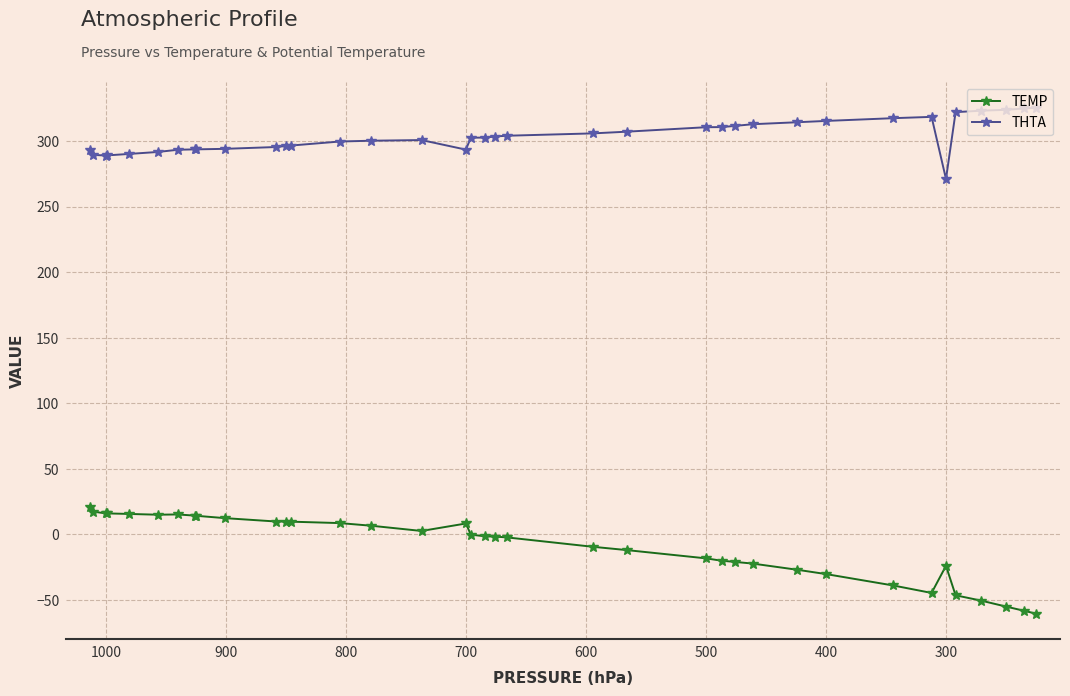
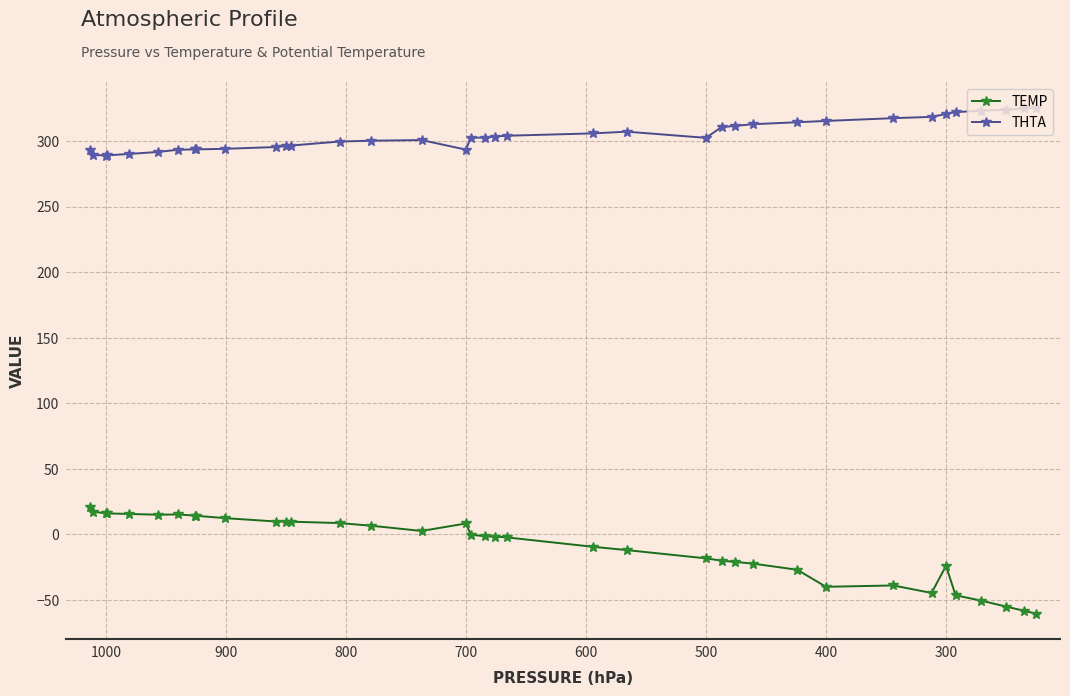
THTA, 500: 311 -> 303
TEMP, 400: -30 -> -40
THTA, 300: 271 -> 321
